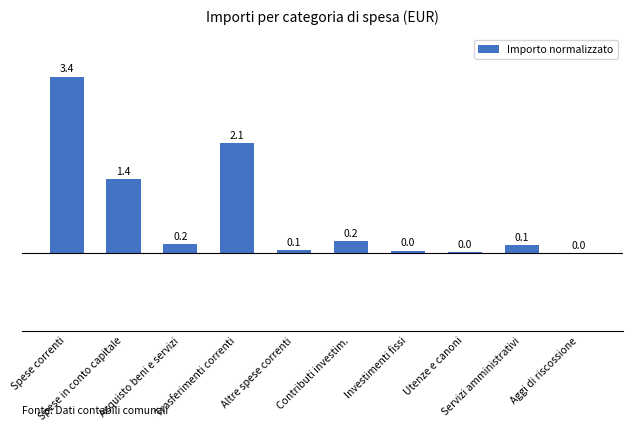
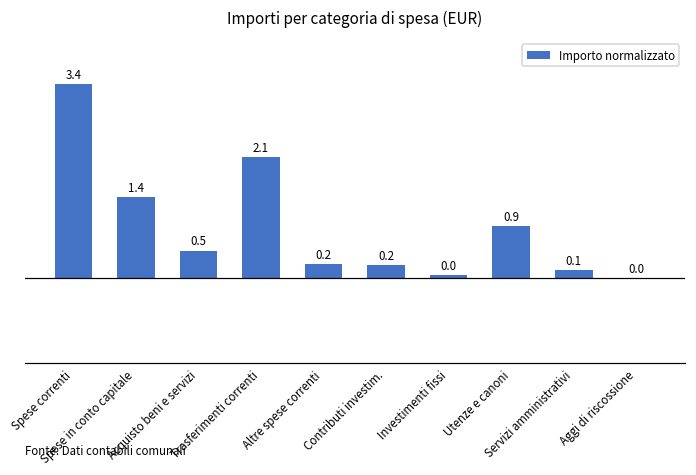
Acquisto beni e servizi: 0.2 -> 0.5
Altre spese correnti: 0.1 -> 0.2
Utenze e canoni: 0.0 -> 0.9
